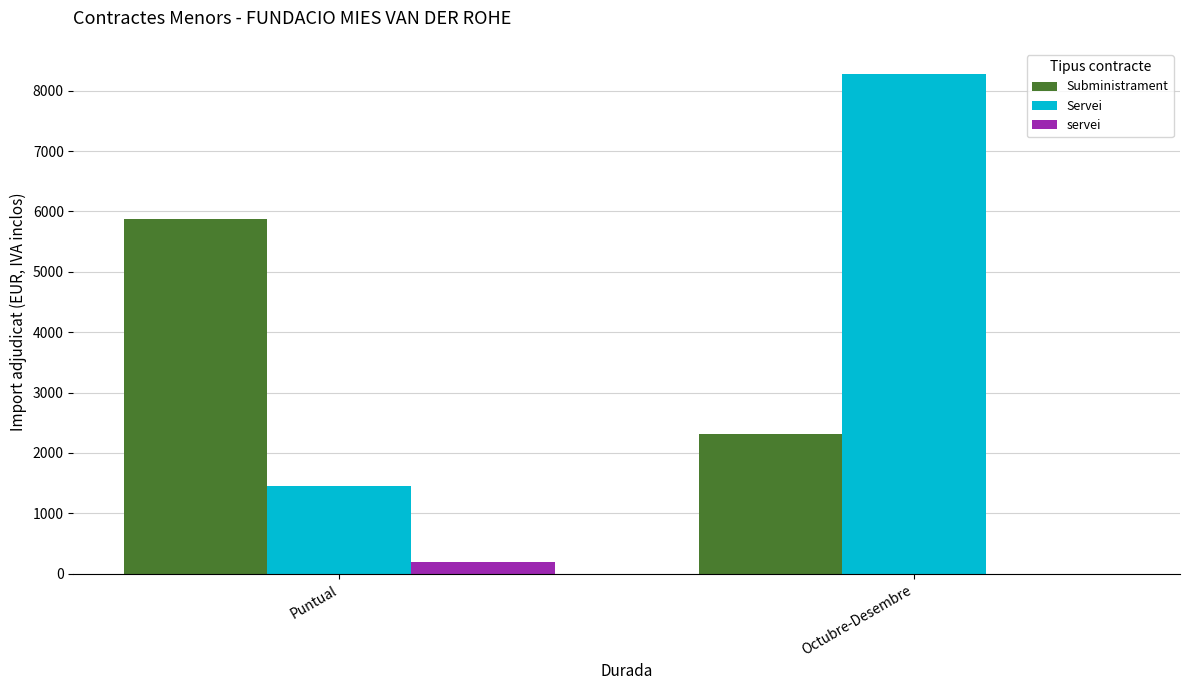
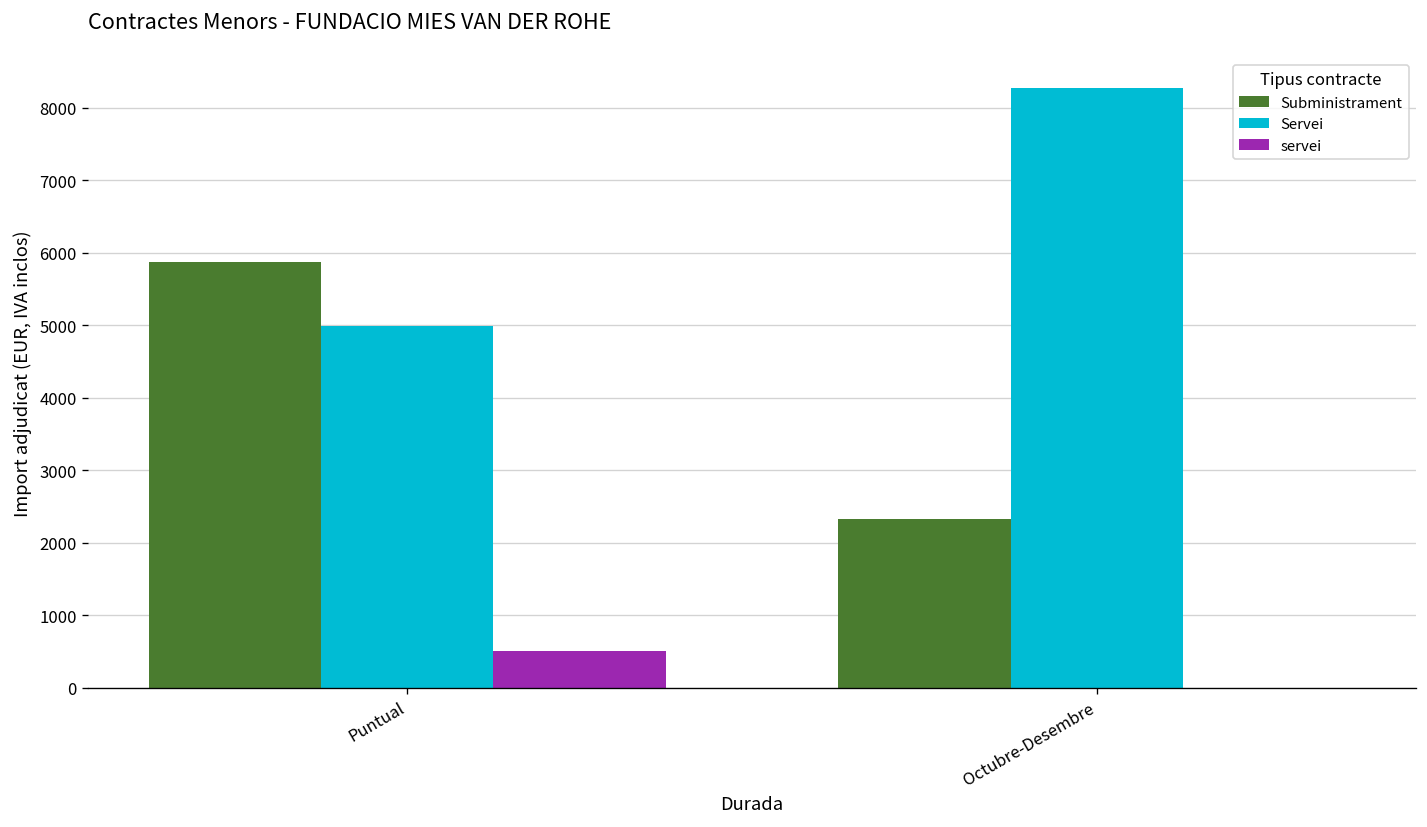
Servei, Puntual: 1500 -> 5000
servei, Puntual: 200 -> 500
